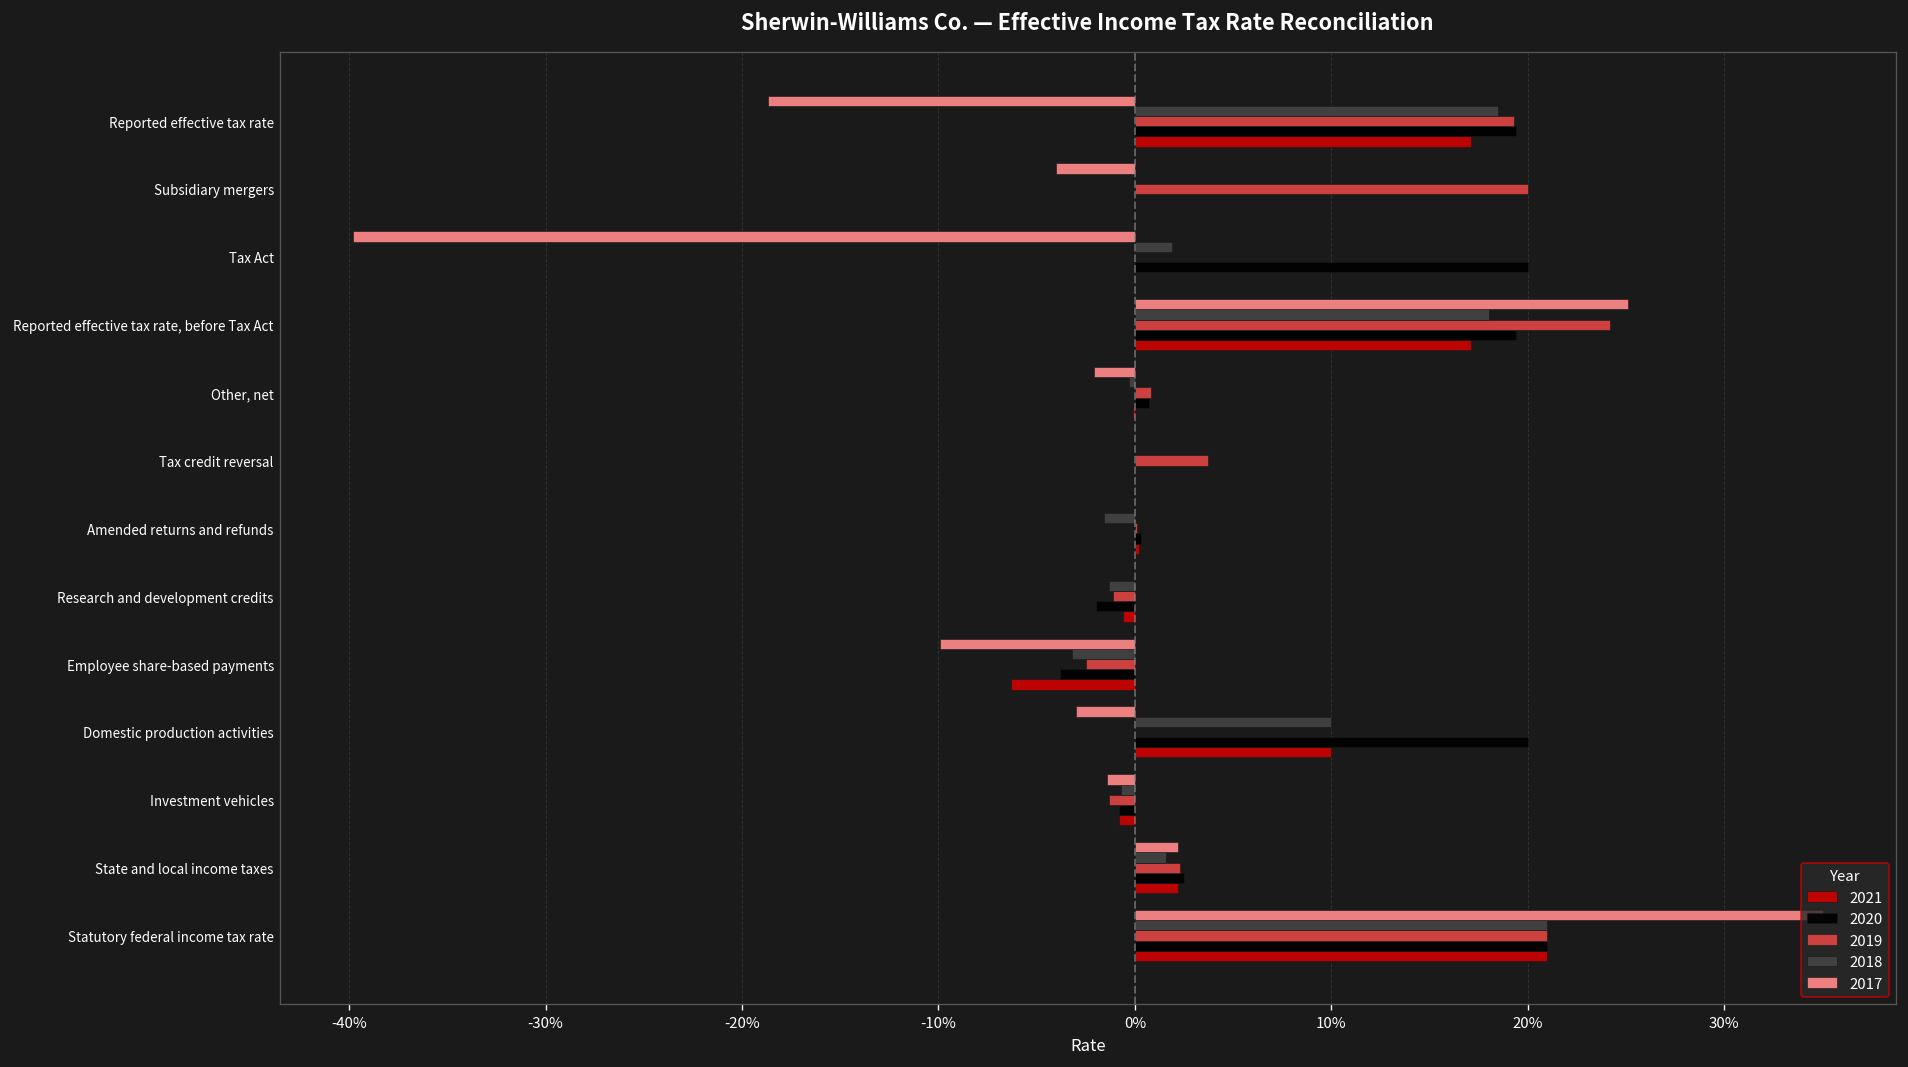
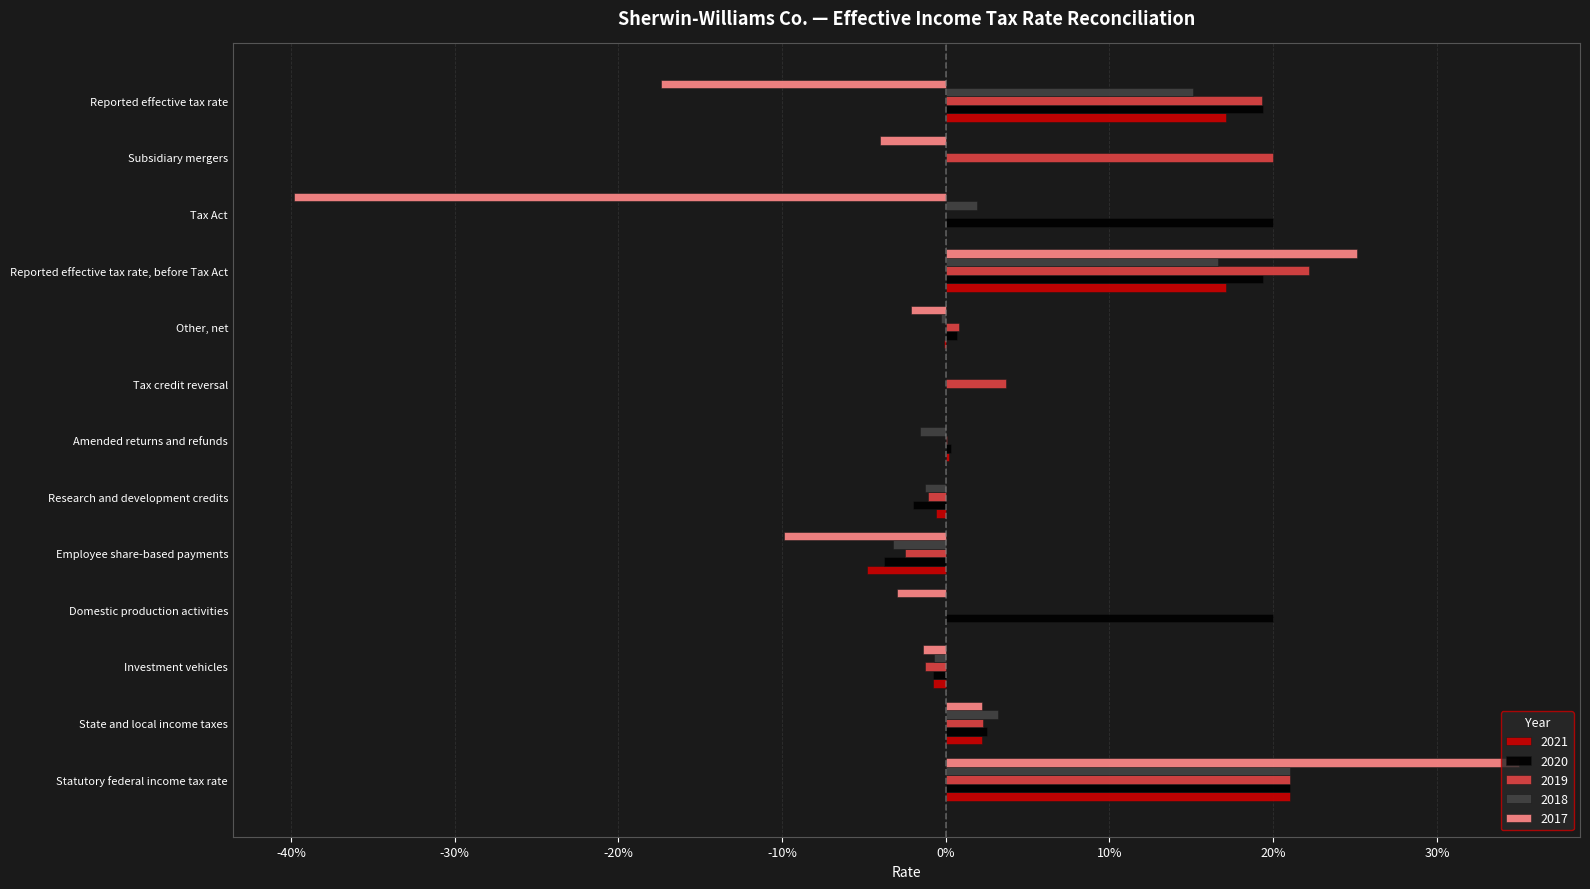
2017, Reported effective tax rate: -18.7% -> -17.4%
2018, Reported effective tax rate: 18.5% -> 15.1%
2018, Reported effective tax rate, before Tax Act: 18.0% -> 16.6%
2019, Reported effective tax rate, before Tax Act: 24.2% -> 22.2%
2021, Employee share-based payments: -6.3% -> -4.8%
2018, Domestic production activities: 10.0% -> 0.0%
2021, Domestic production activities: 10.0% -> 0.0%
2018, State and local income taxes: 1.6% -> 3.2%
